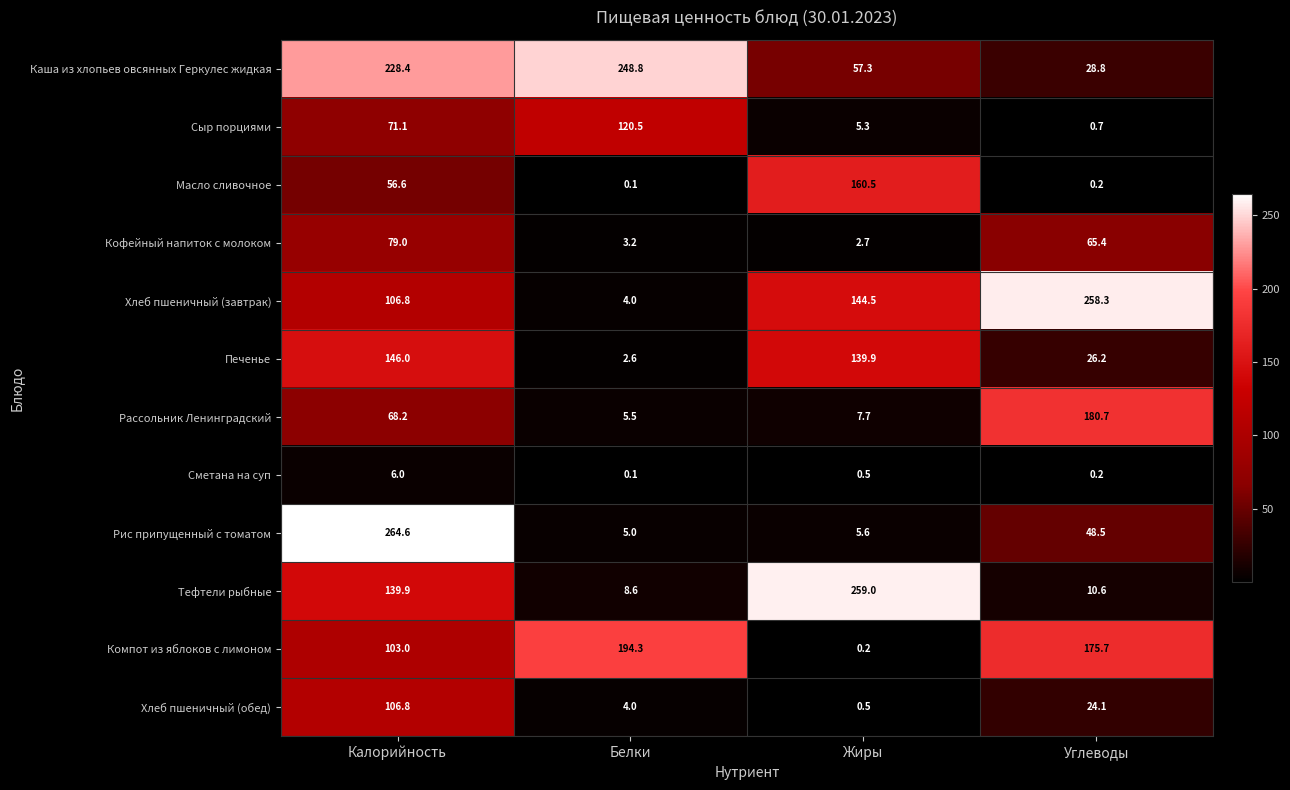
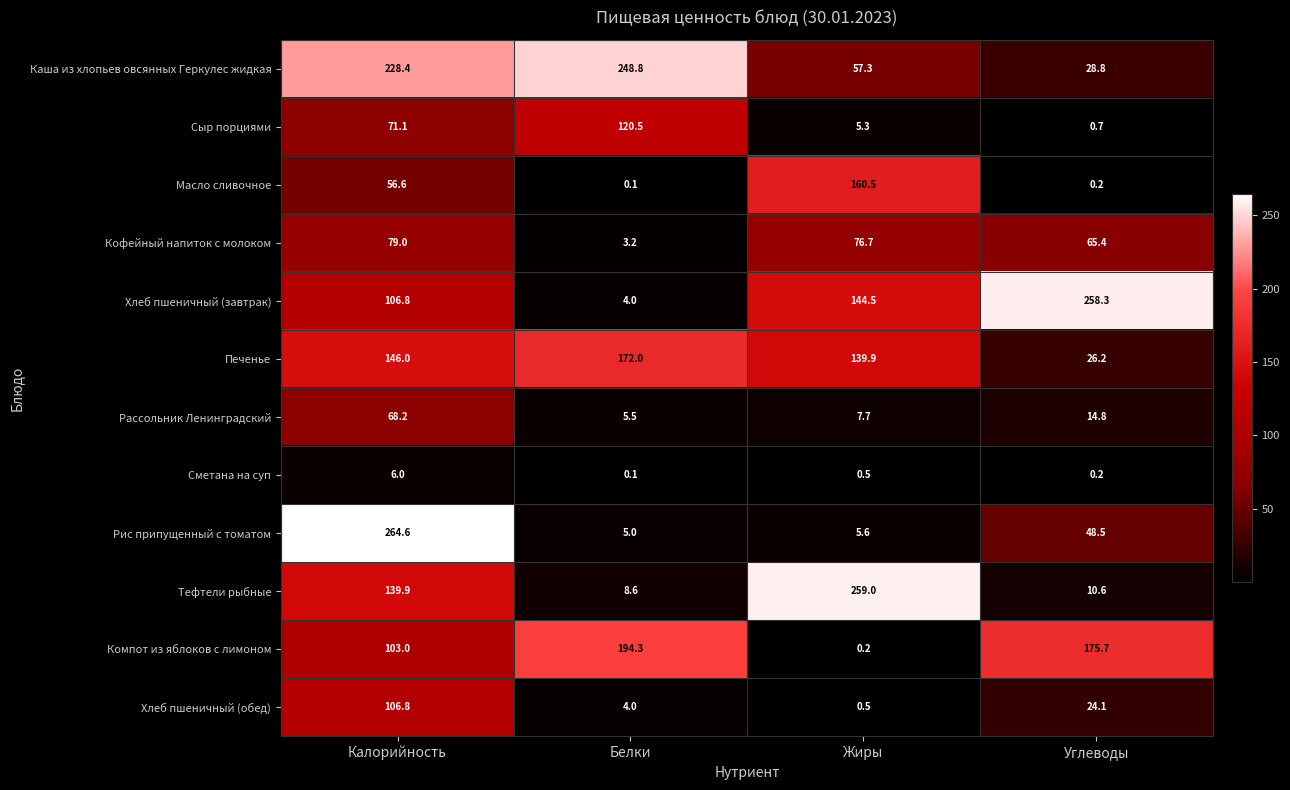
Кофейный напиток с молоком, Жиры: 2.7 -> 76.7
Печенье, Белки: 2.6 -> 172.0
Рассольник Ленинградский, Углеводы: 180.7 -> 14.8
